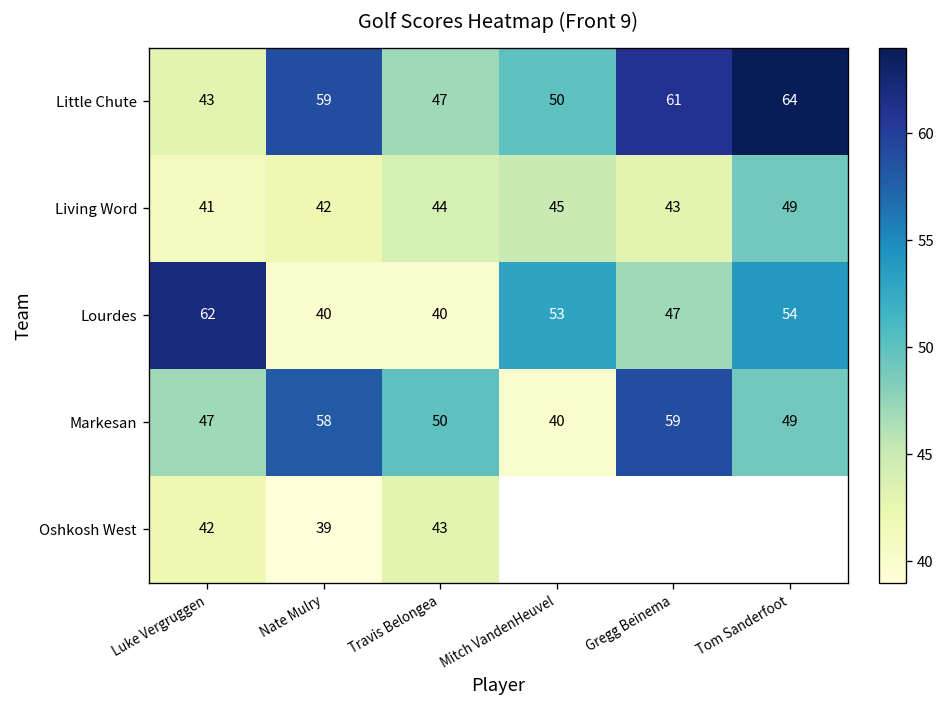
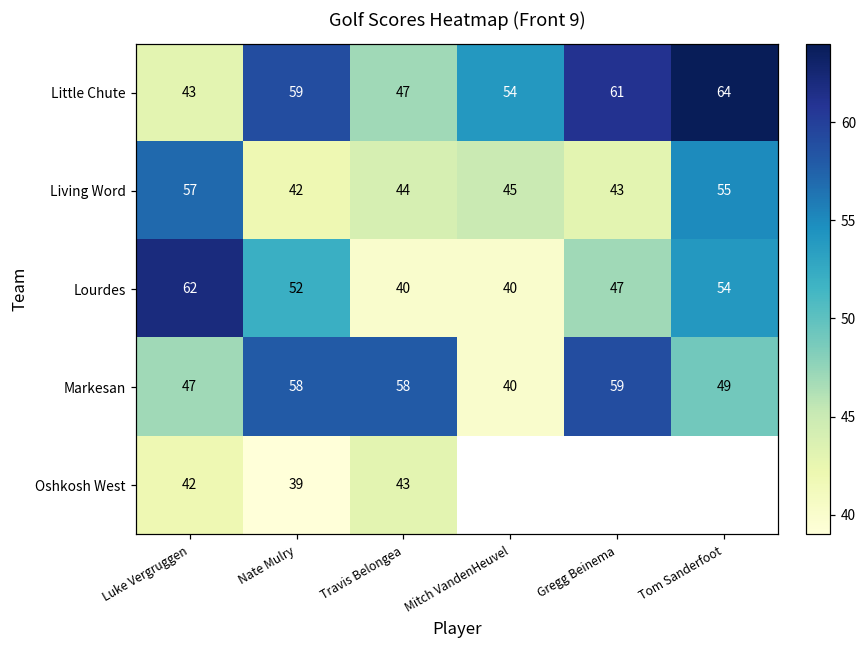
Little Chute, Mitch VandenHeuvel: 50 -> 54
Living Word, Luke Vergruggen: 41 -> 57
Living Word, Tom Sanderfoot: 49 -> 55
Lourdes, Nate Mulry: 40 -> 52
Lourdes, Mitch VandenHeuvel: 53 -> 40
Markesan, Travis Belongea: 50 -> 58
